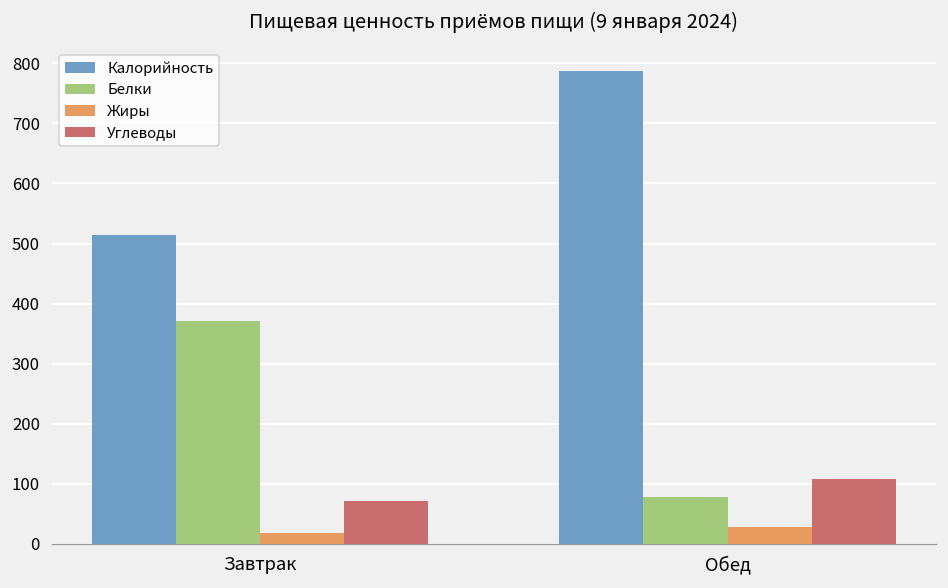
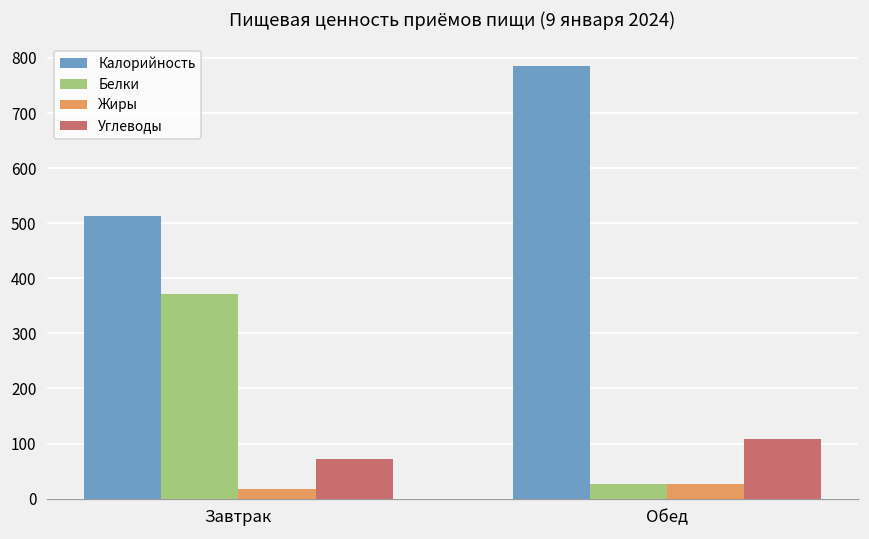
Белки, Обед: 80 -> 30
